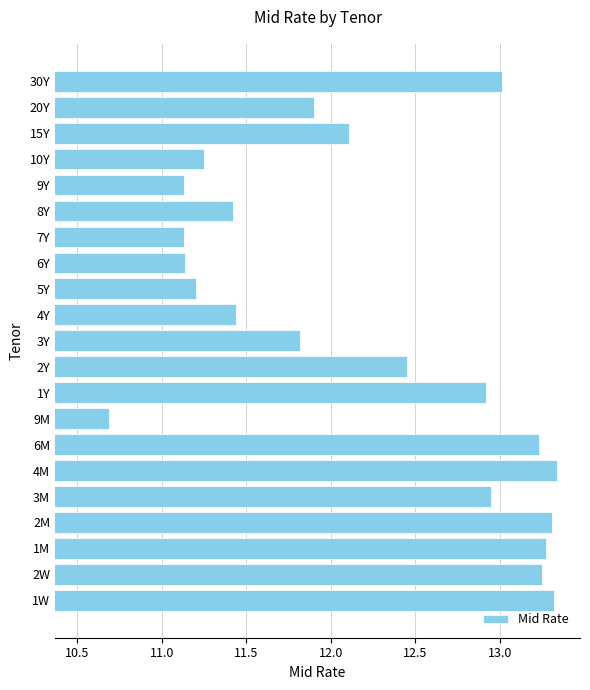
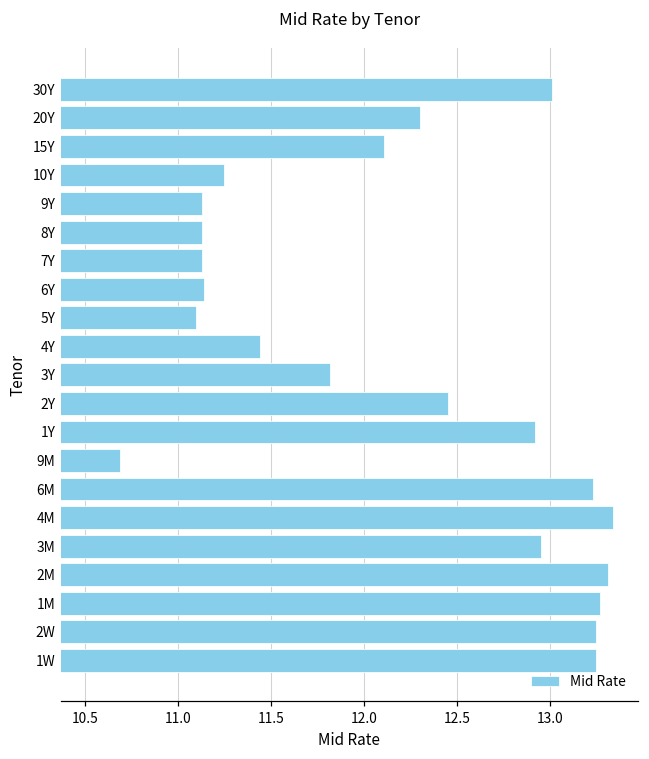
20Y: 11.9 -> 12.3
8Y: 11.42 -> 11.13
5Y: 11.2 -> 11.1
1W: 13.32 -> 13.25
